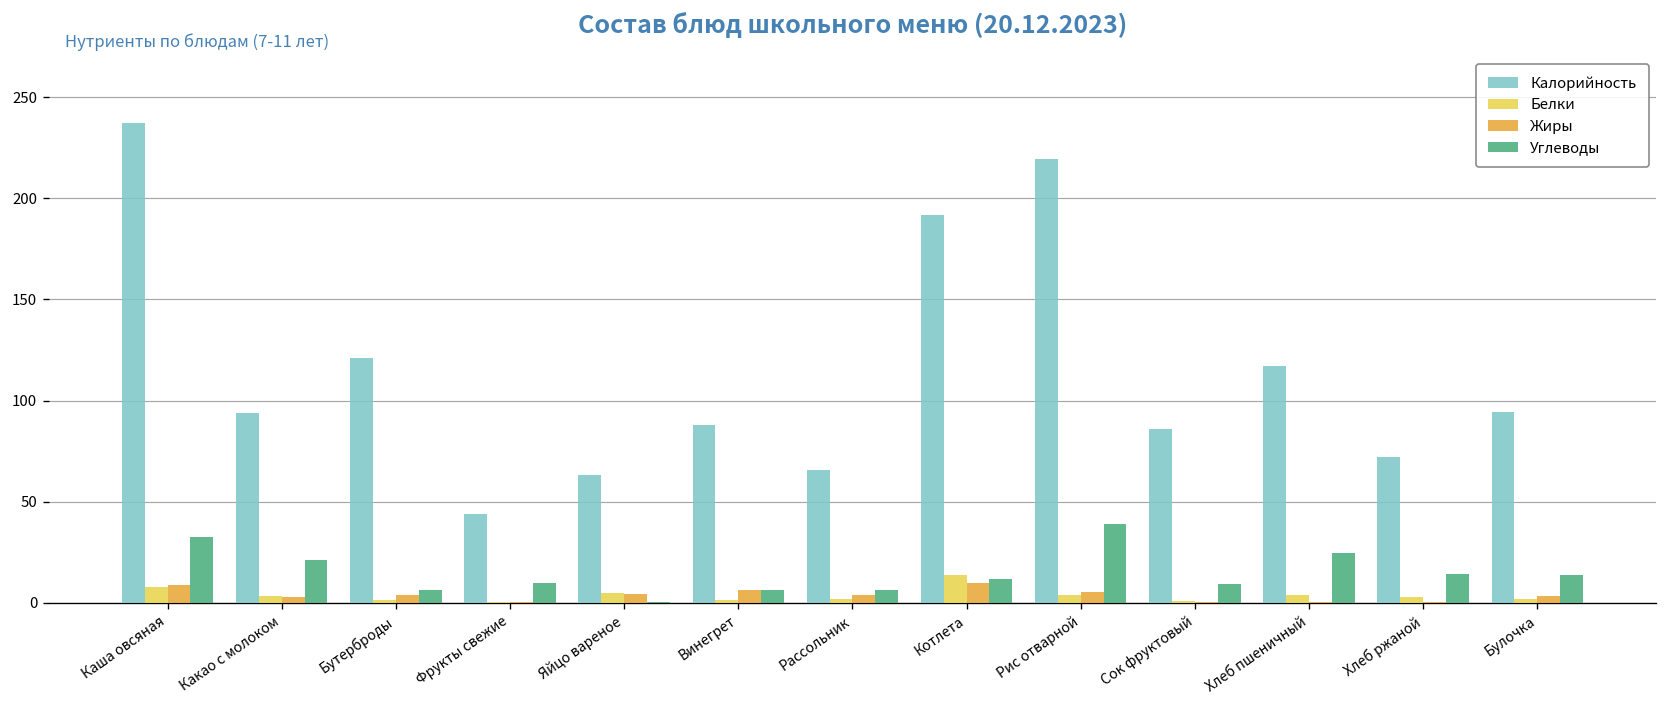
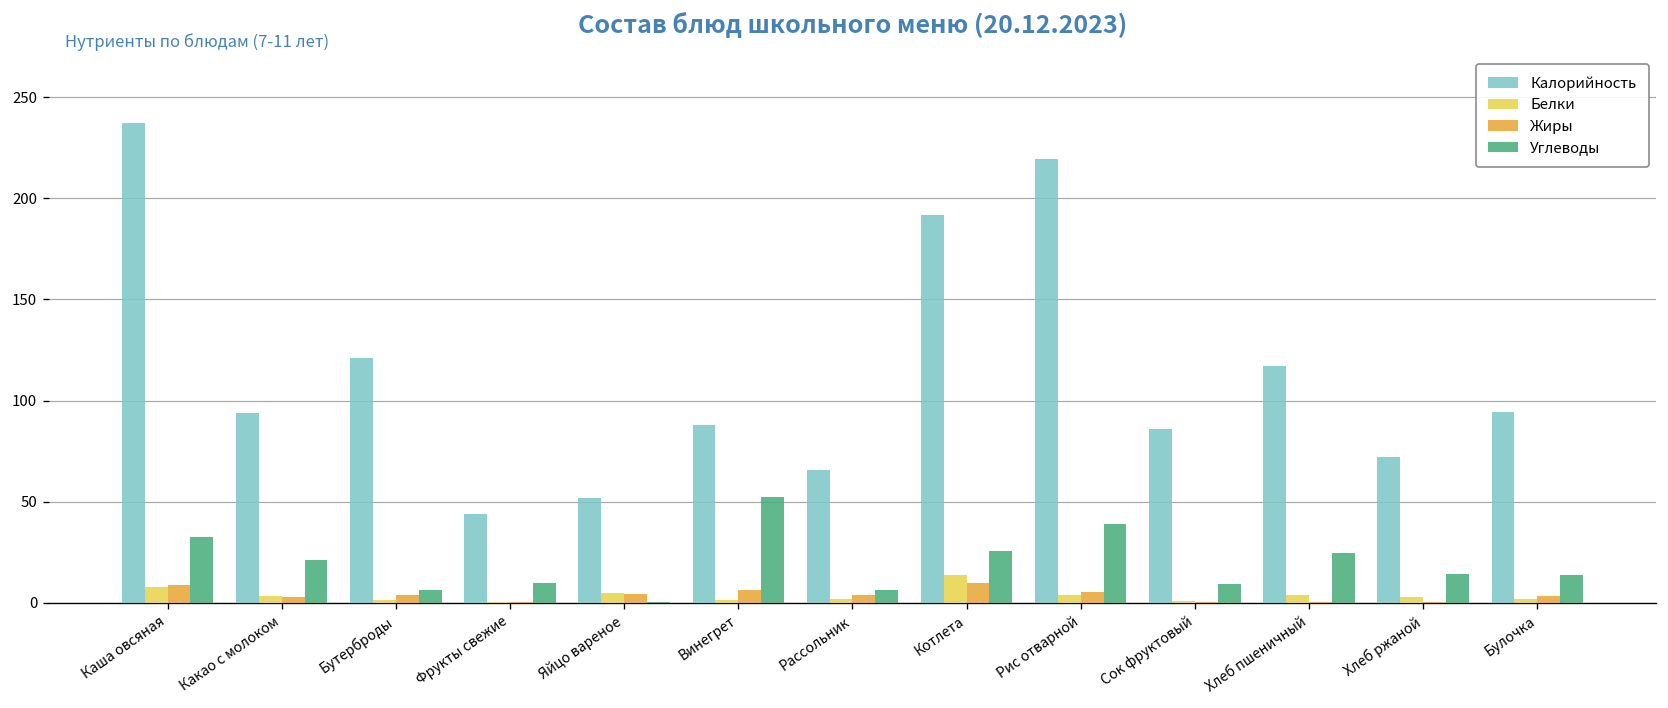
Калорийность, Яйцо вареное: 63 -> 52
Углеводы, Винегрет: 7 -> 52
Углеводы, Котлета: 12 -> 26
